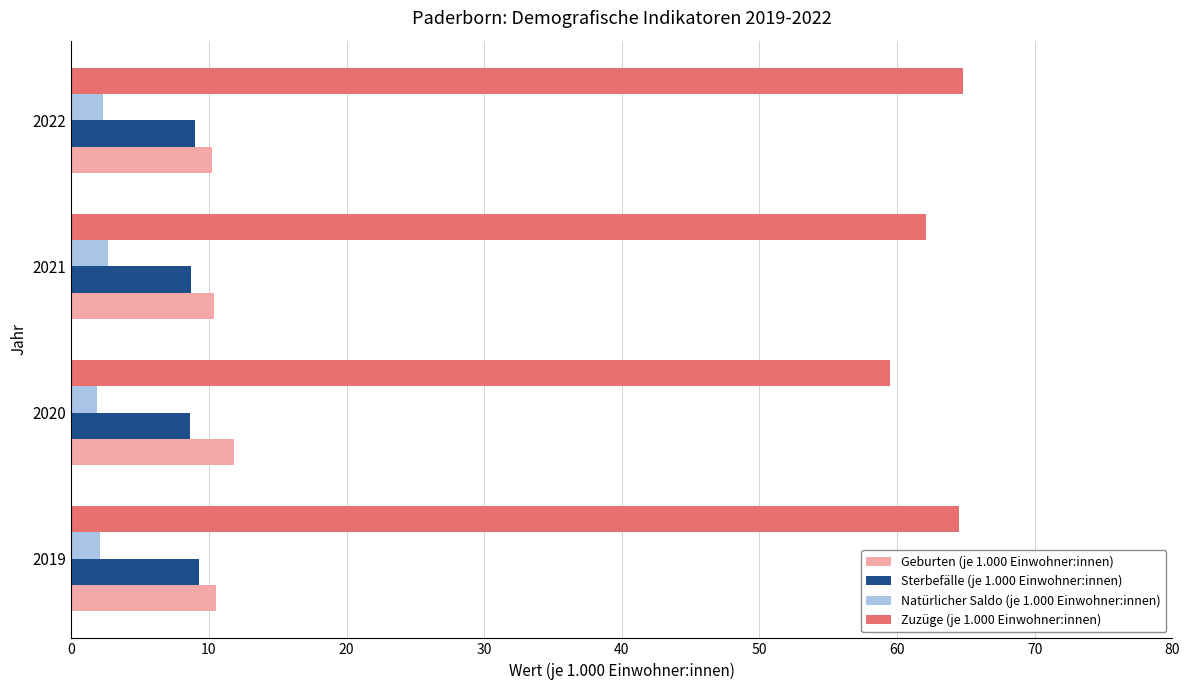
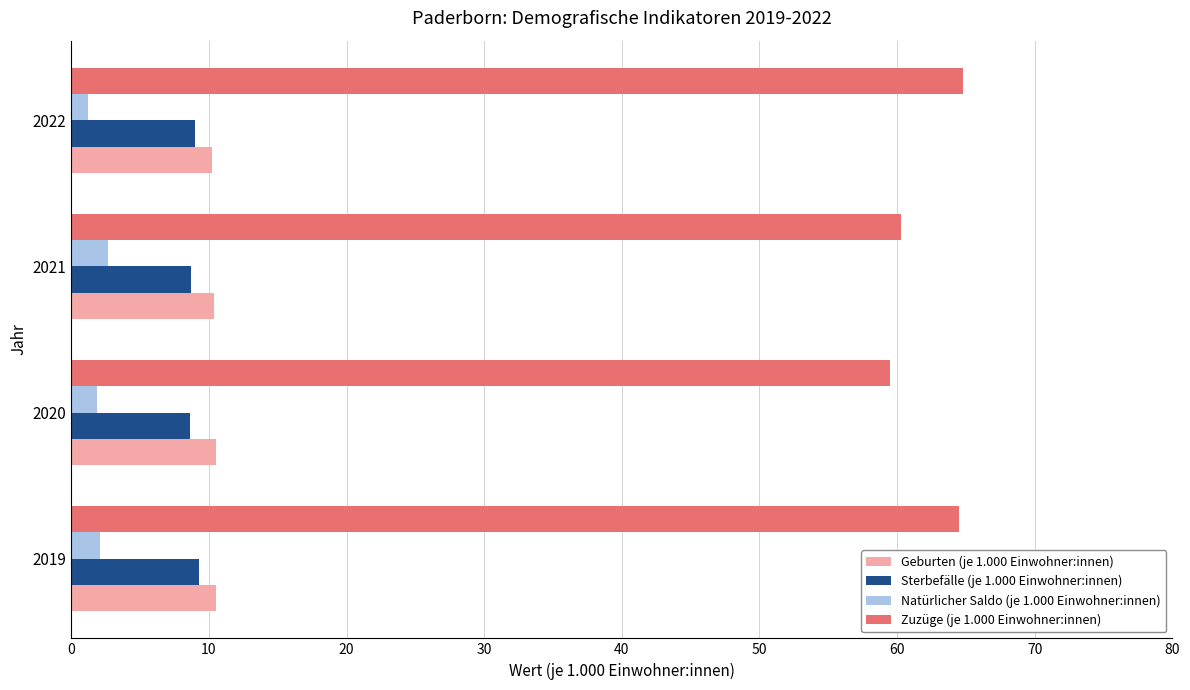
Natürlicher Saldo (je 1.000 Einwohner:innen), 2022: 2.3 -> 1.2
Zuzüge (je 1.000 Einwohner:innen), 2021: 62.1 -> 60.3
Geburten (je 1.000 Einwohner:innen), 2020: 11.8 -> 10.5
